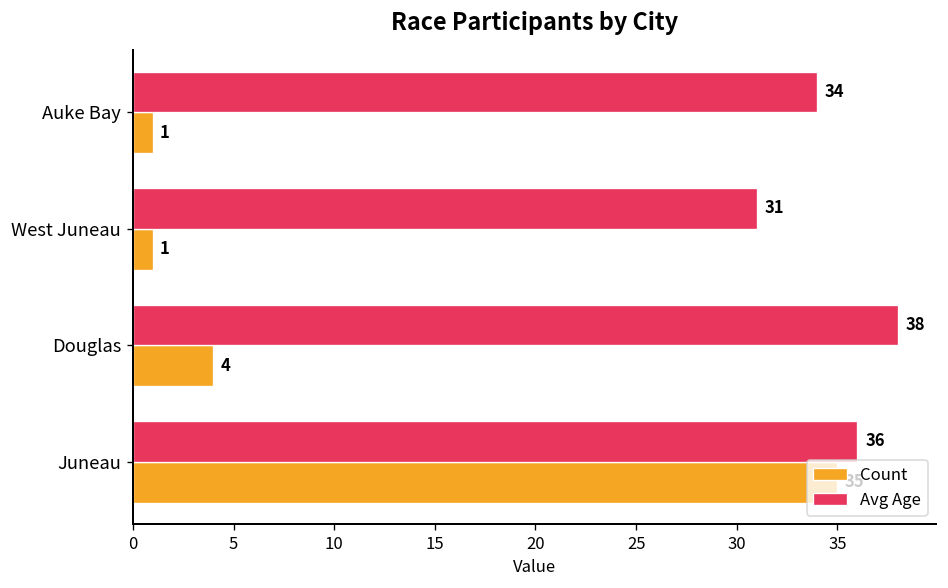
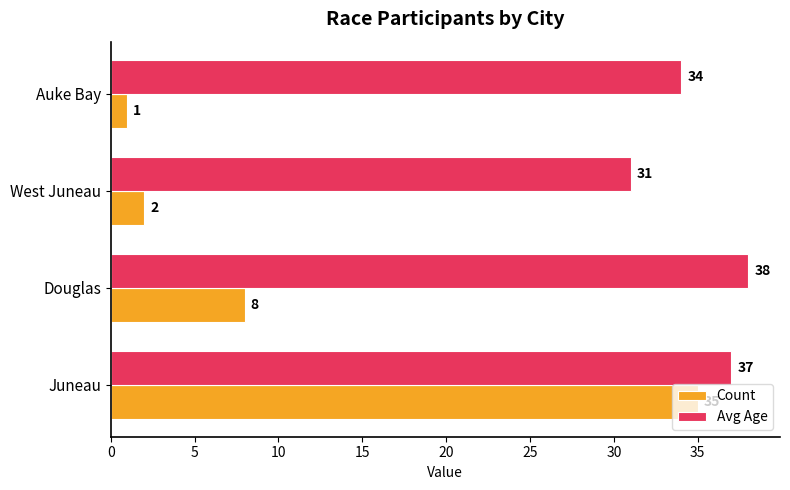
Count, West Juneau: 1 -> 2
Count, Douglas: 4 -> 8
Avg Age, Juneau: 36 -> 37
